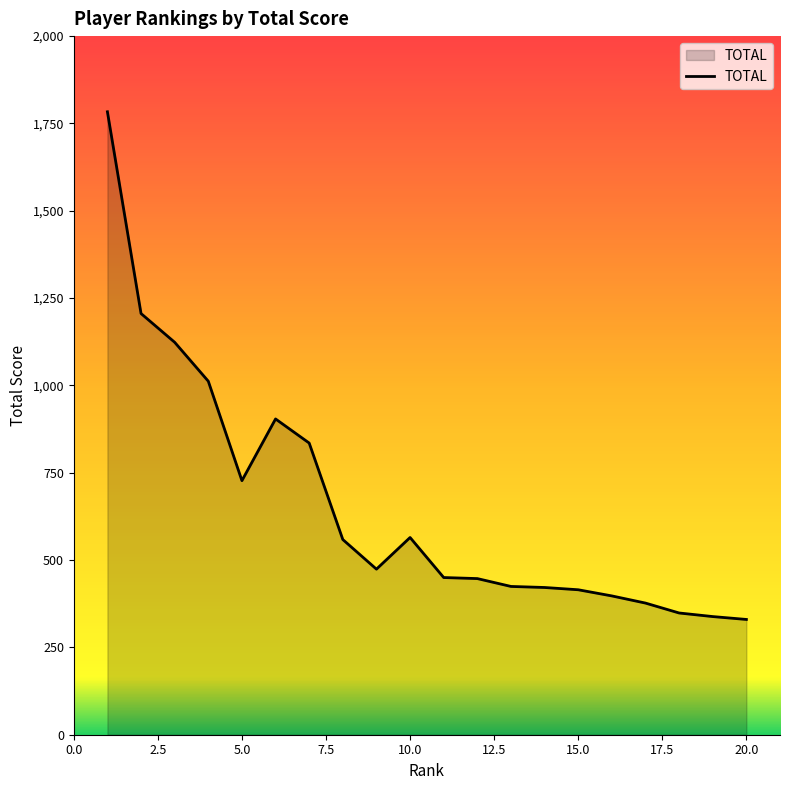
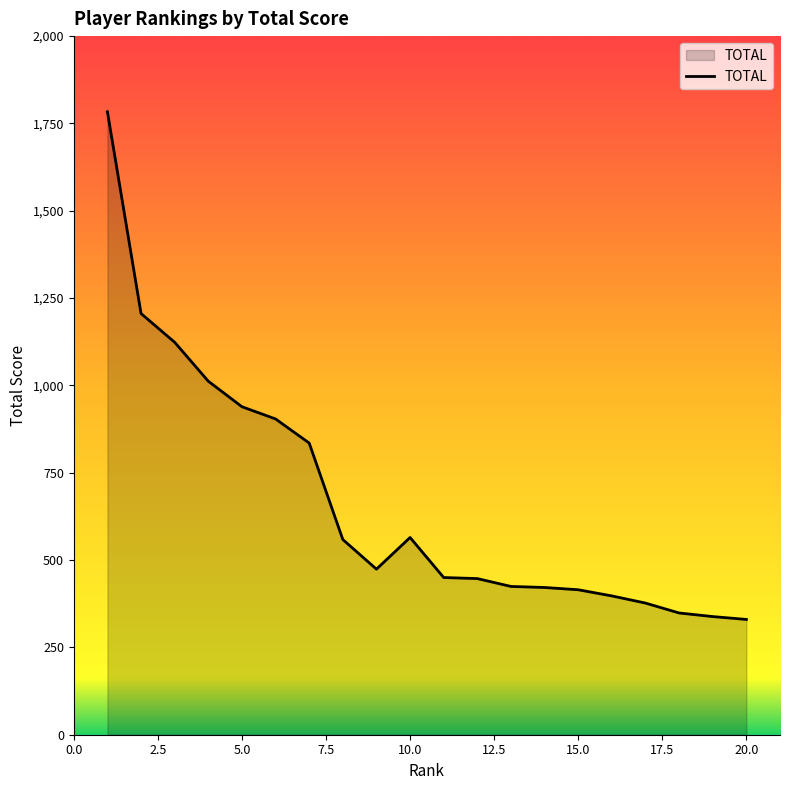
5.0: 730 -> 940
